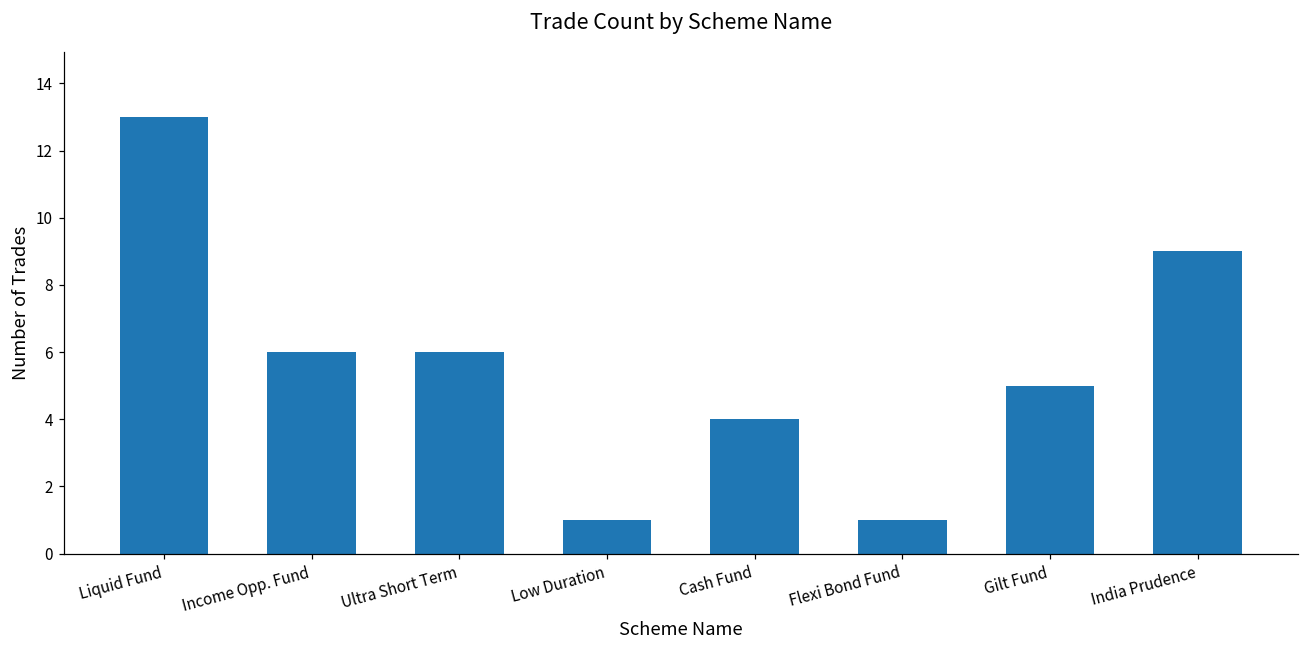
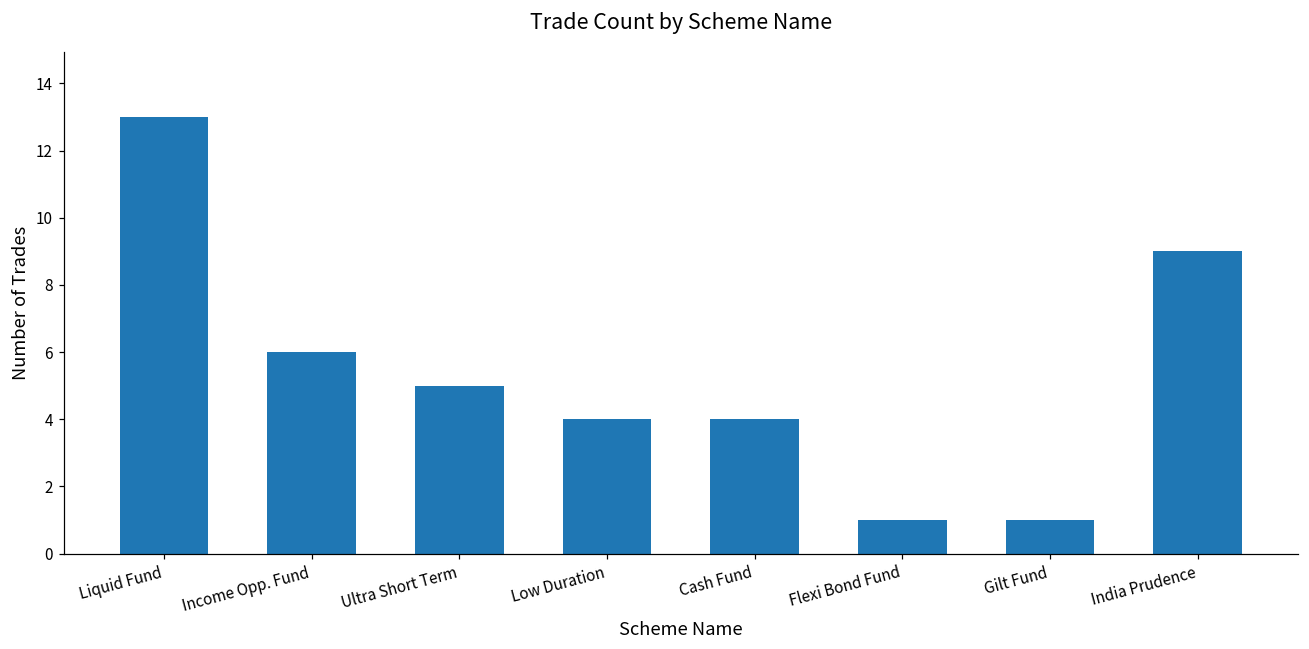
Ultra Short Term: 6 -> 5
Low Duration: 1 -> 4
Gilt Fund: 5 -> 1
